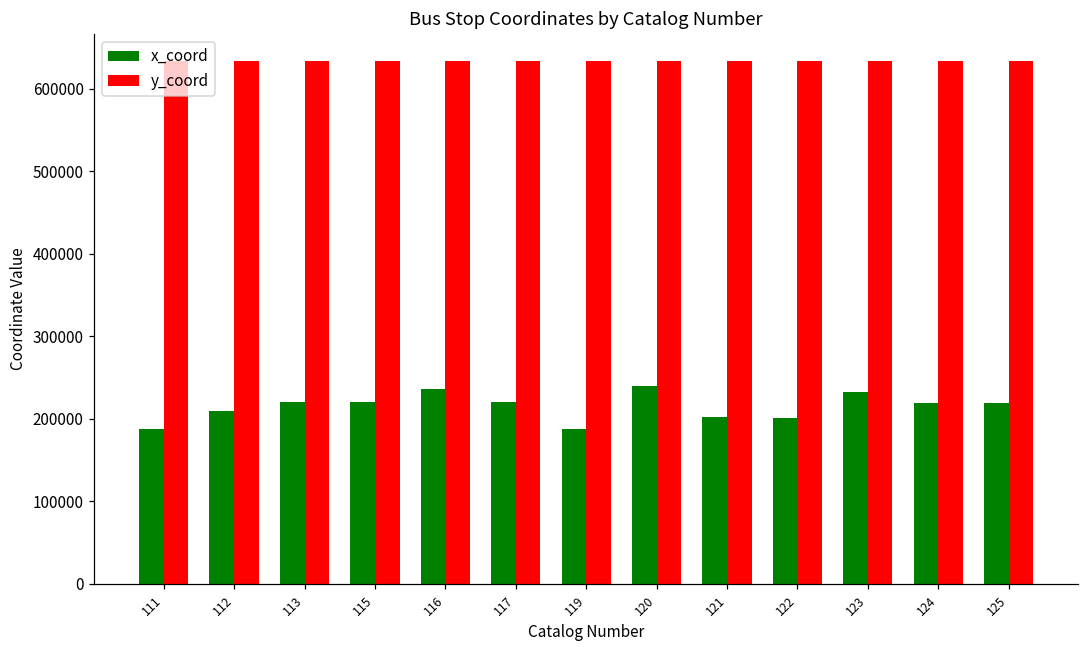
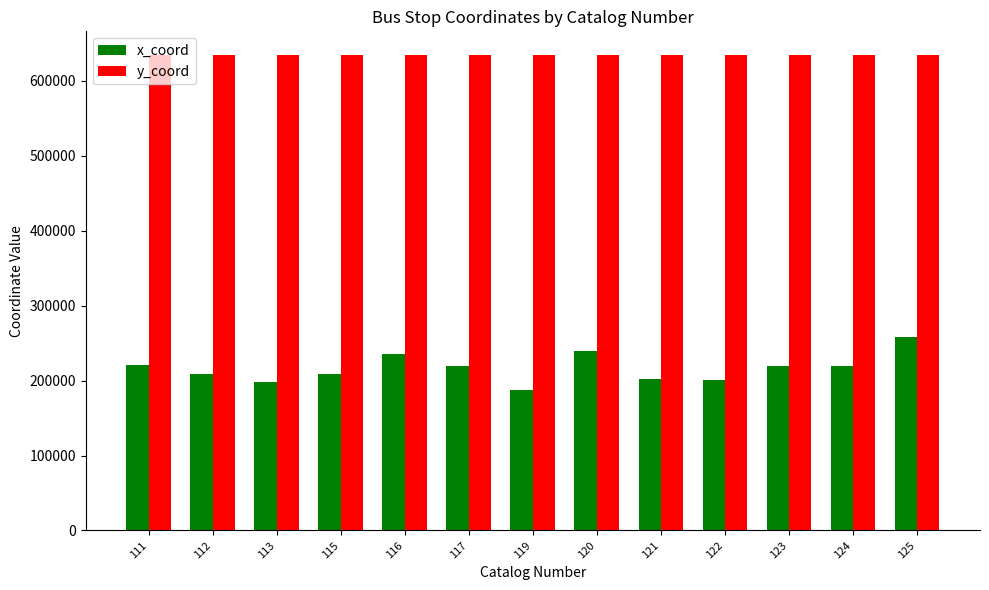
x_coord, 111: 190000 -> 220000
x_coord, 113: 220000 -> 200000
x_coord, 115: 220000 -> 210000
x_coord, 123: 230000 -> 220000
x_coord, 125: 220000 -> 260000
